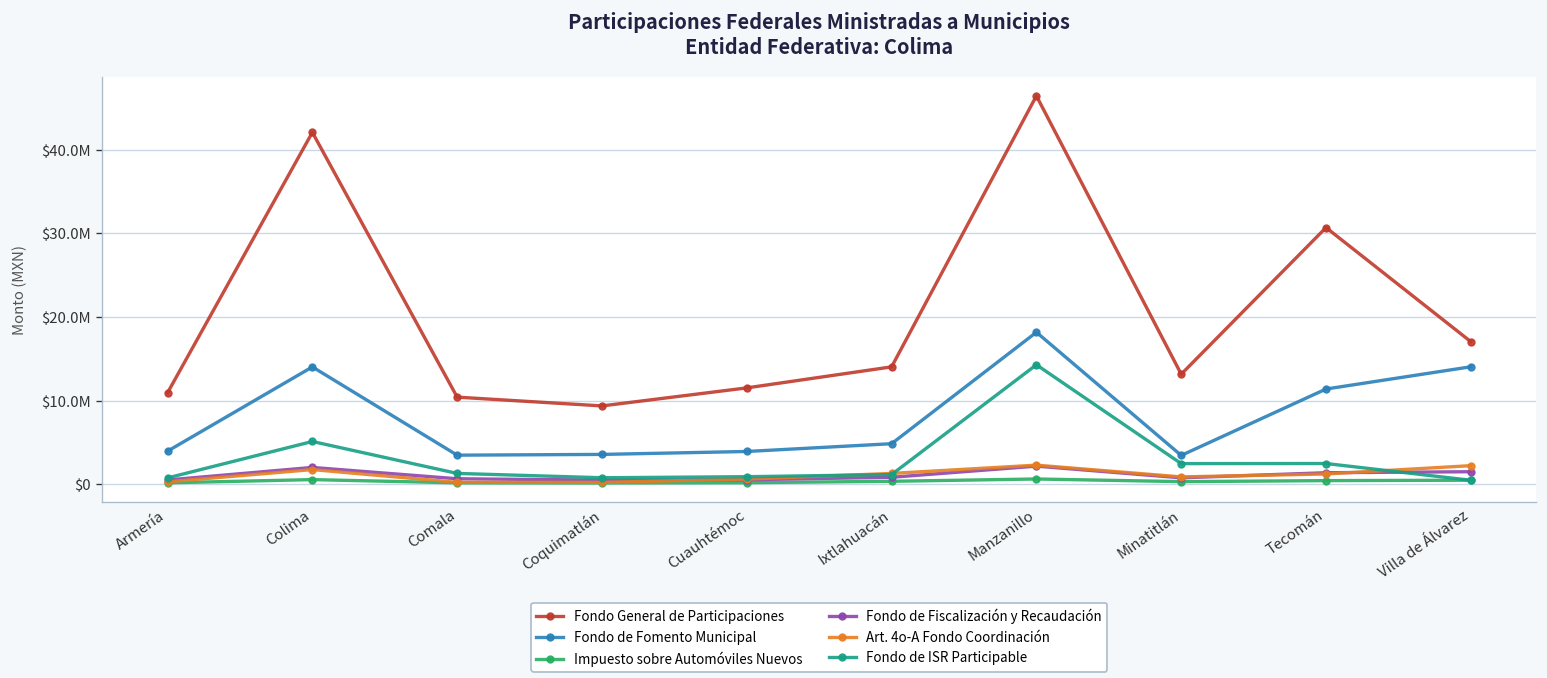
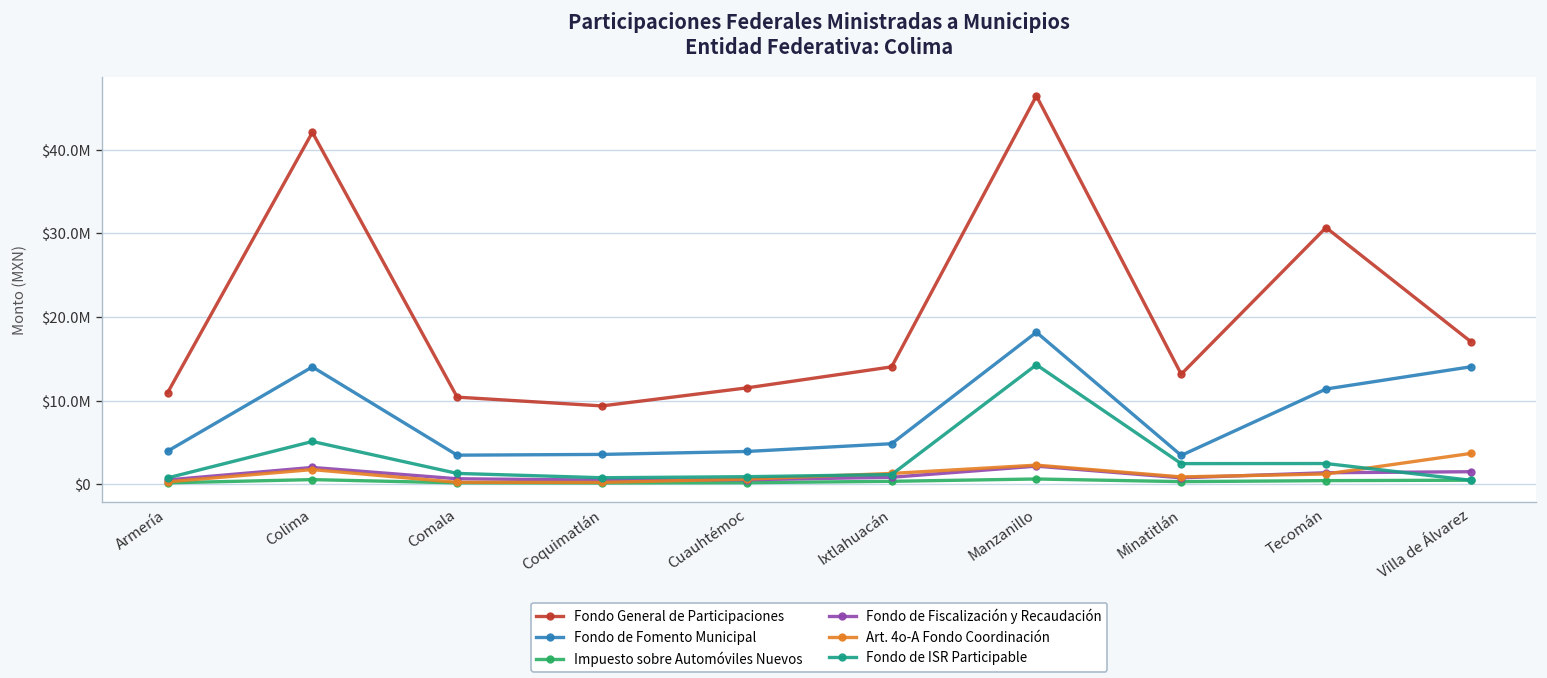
Art. 4o-A Fondo Coordinación, Villa de Álvarez: $2000000 -> $4000000
